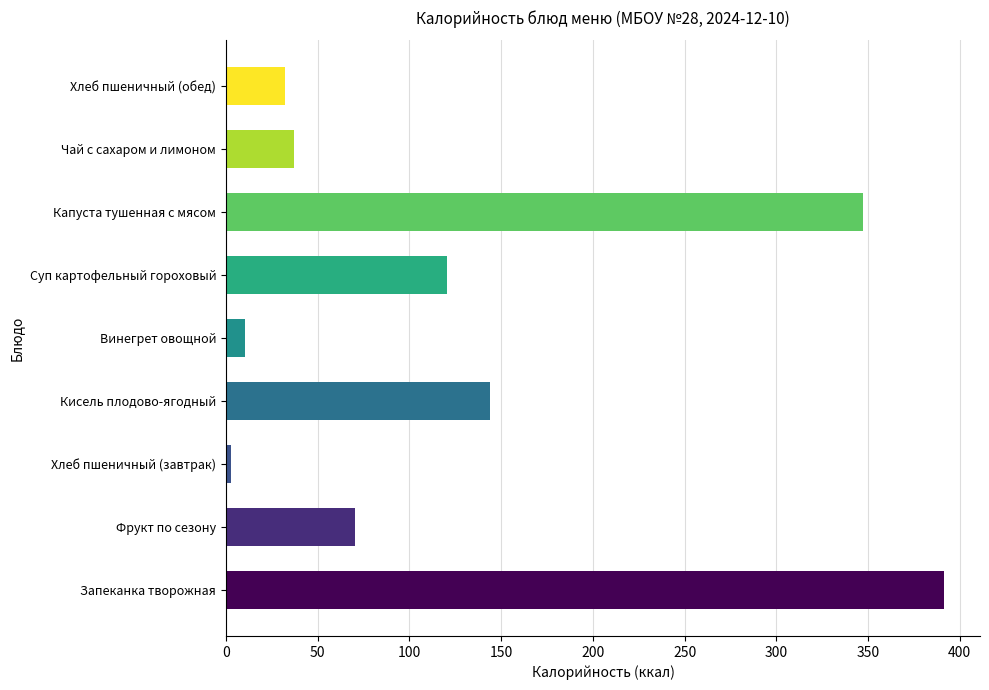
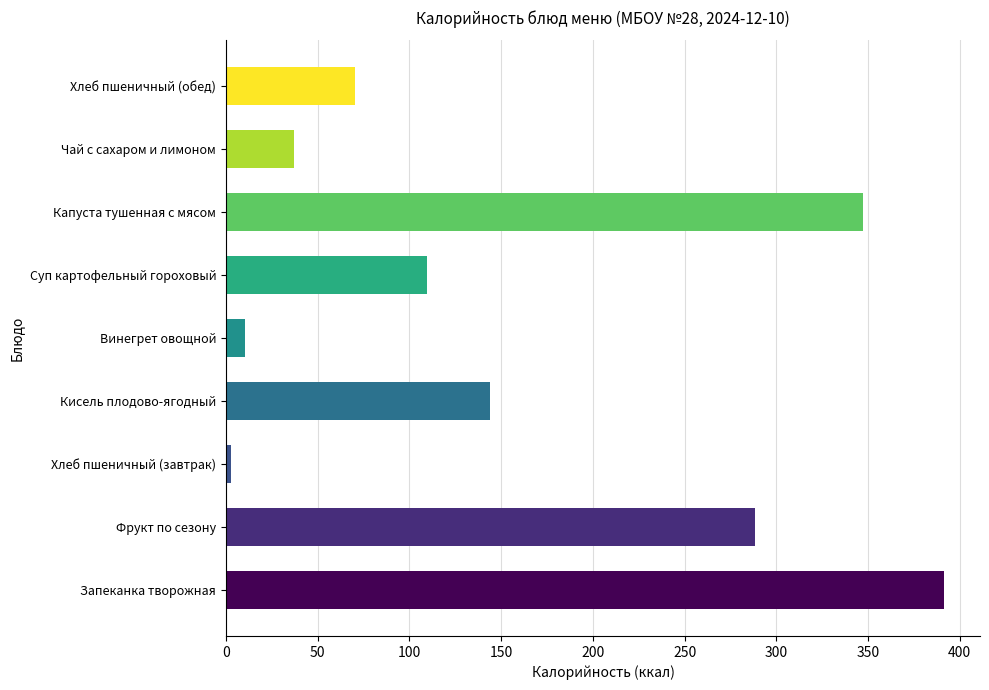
Хлеб пшеничный (обед): 32 -> 71
Суп картофельный гороховый: 121 -> 110
Фрукт по сезону: 71 -> 289
